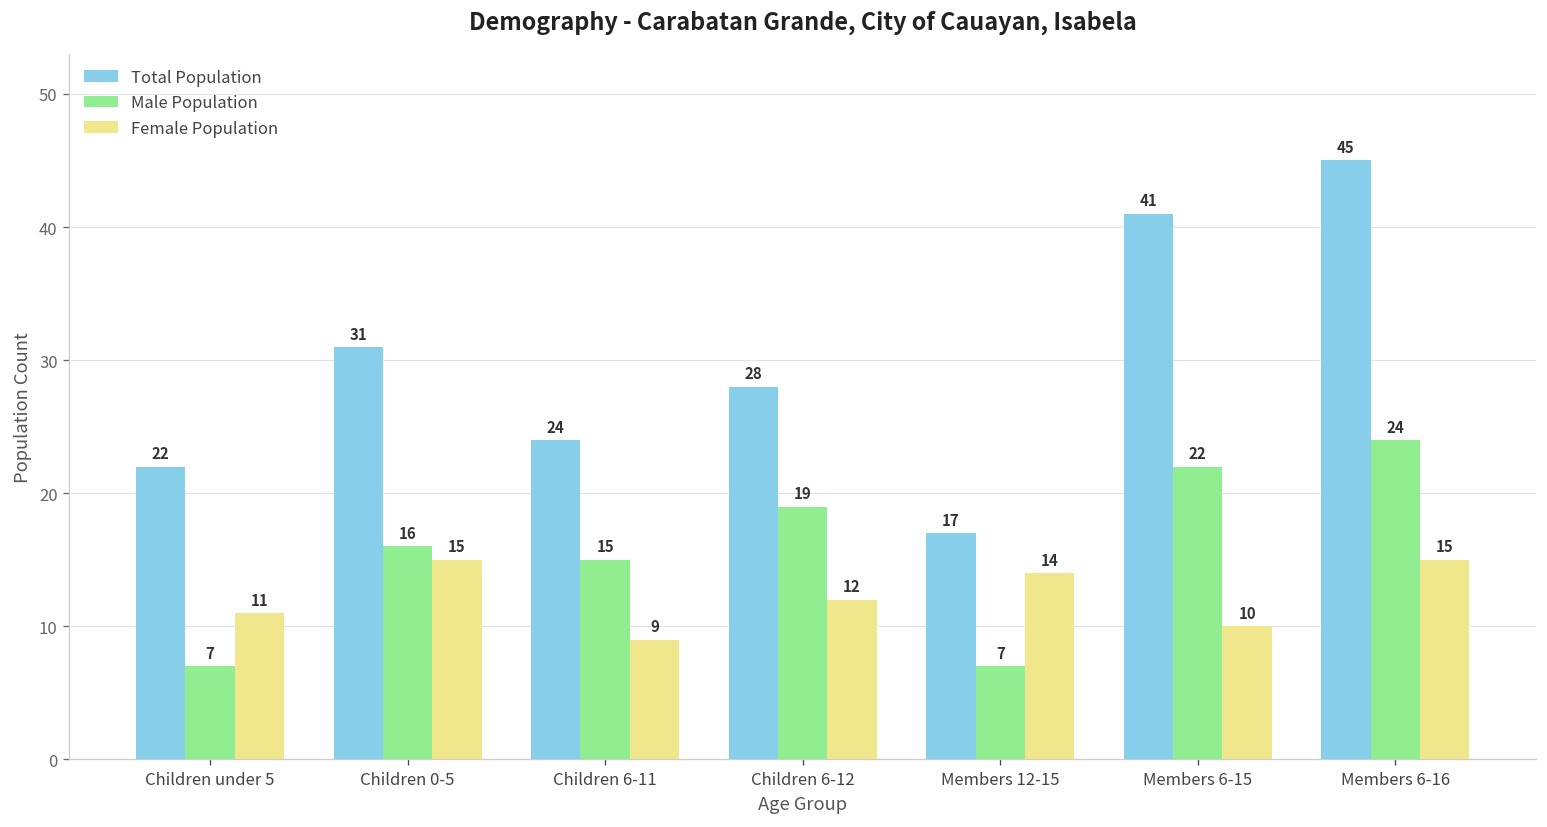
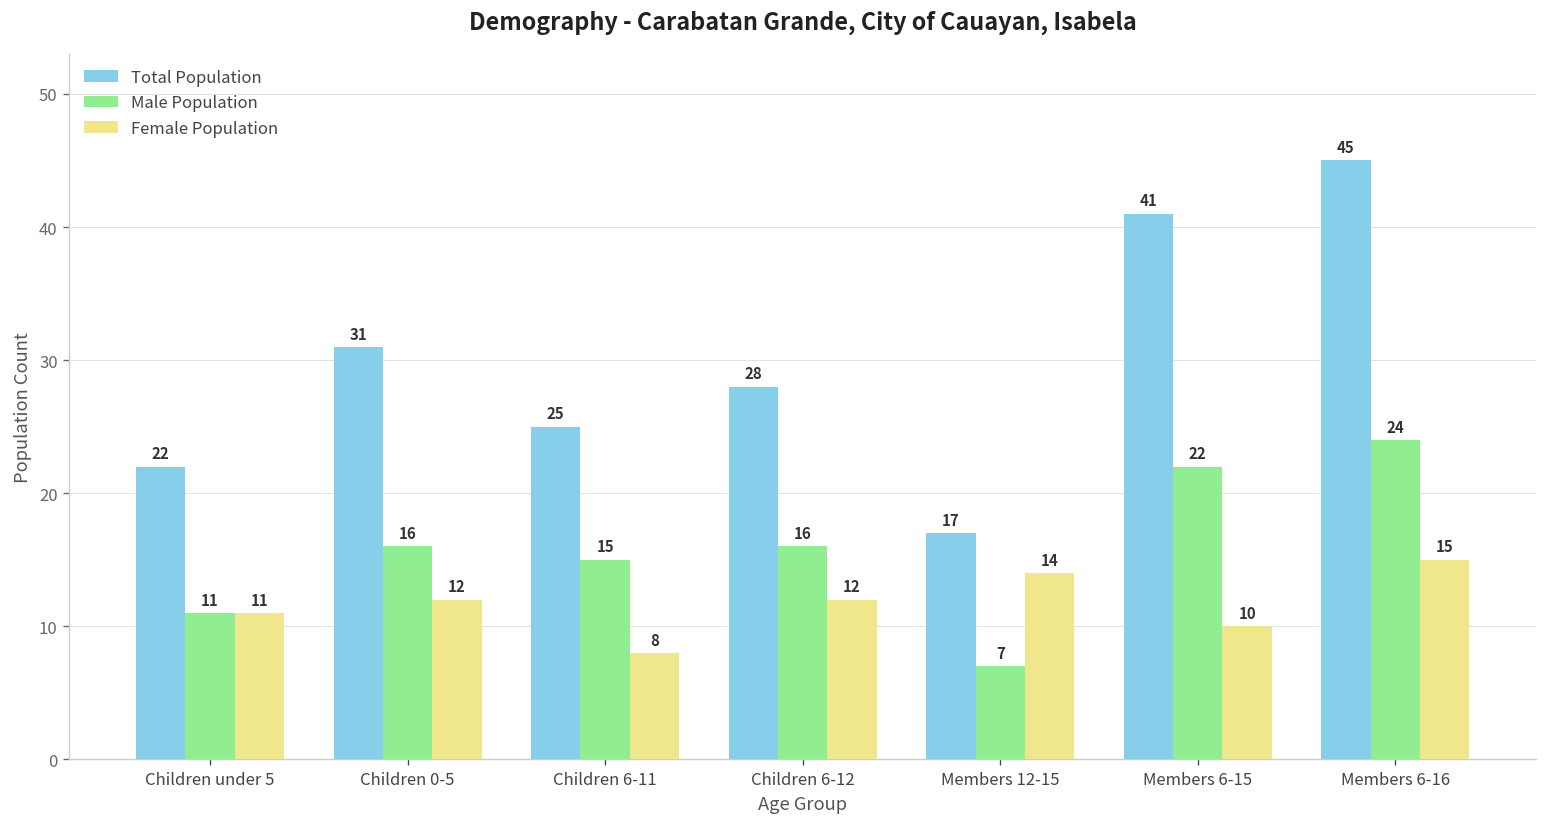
Male Population, Children under 5: 7 -> 11
Female Population, Children 0-5: 15 -> 12
Total Population, Children 6-11: 24 -> 25
Female Population, Children 6-11: 9 -> 8
Male Population, Children 6-12: 19 -> 16
